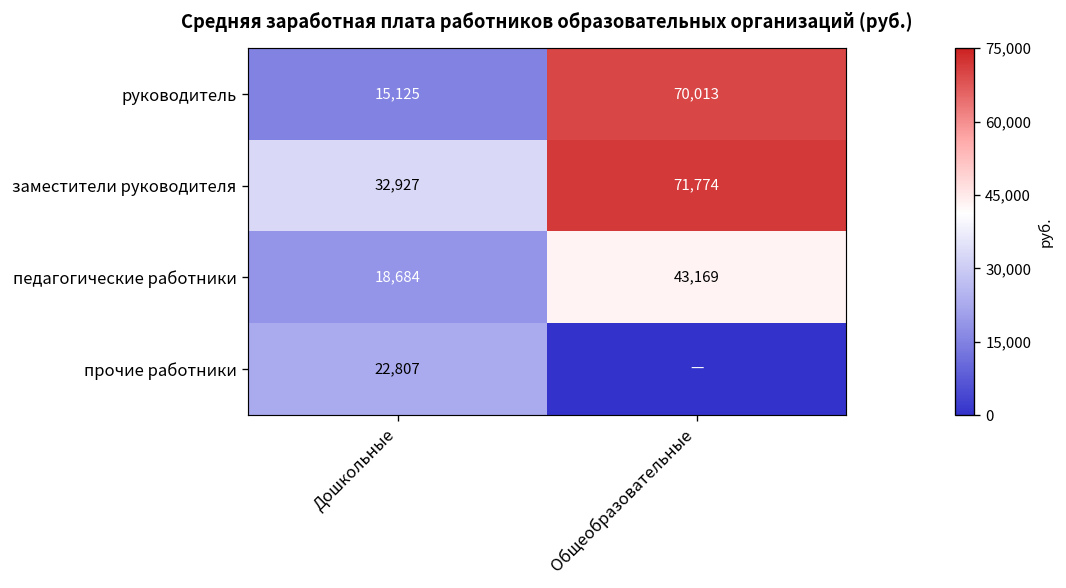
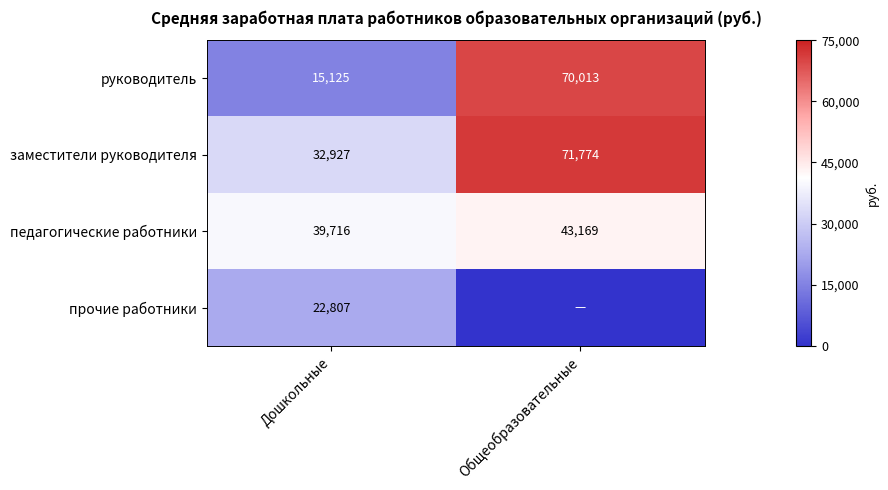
педагогические работники, Дошкольные: 18,684 -> 39,716
